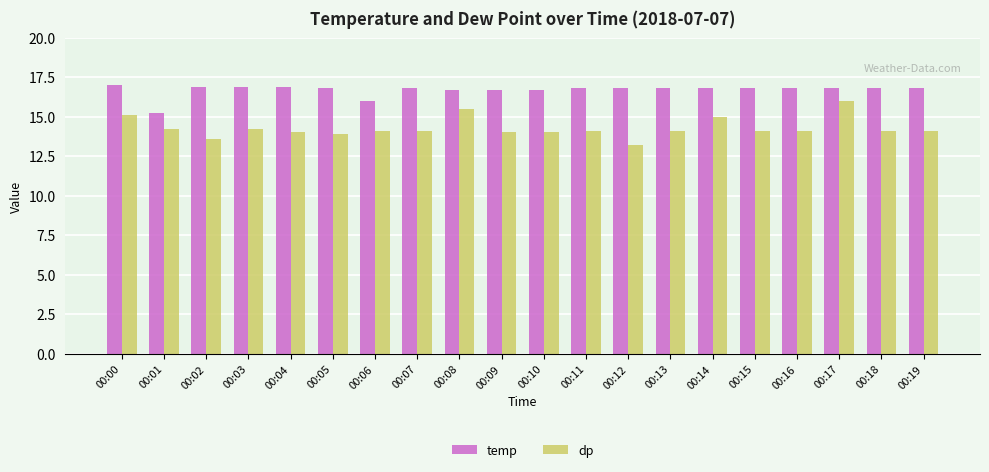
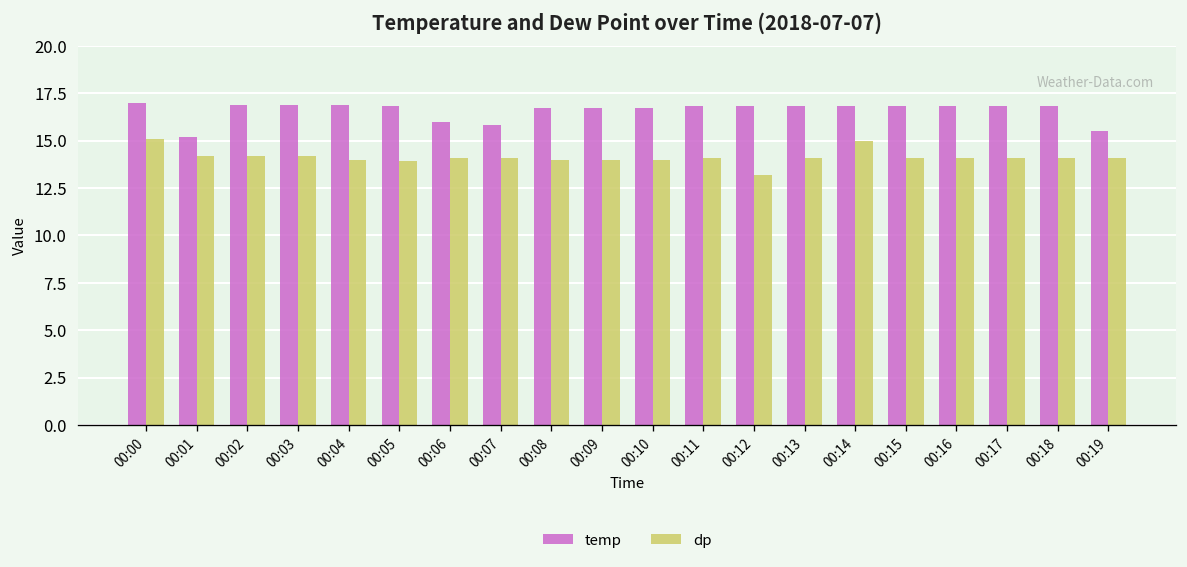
dp, 00:02: 13.6 -> 14.2
temp, 00:07: 16.8 -> 15.8
dp, 00:08: 15.5 -> 14.0
dp, 00:17: 16.0 -> 14.1
temp, 00:19: 16.8 -> 15.5
